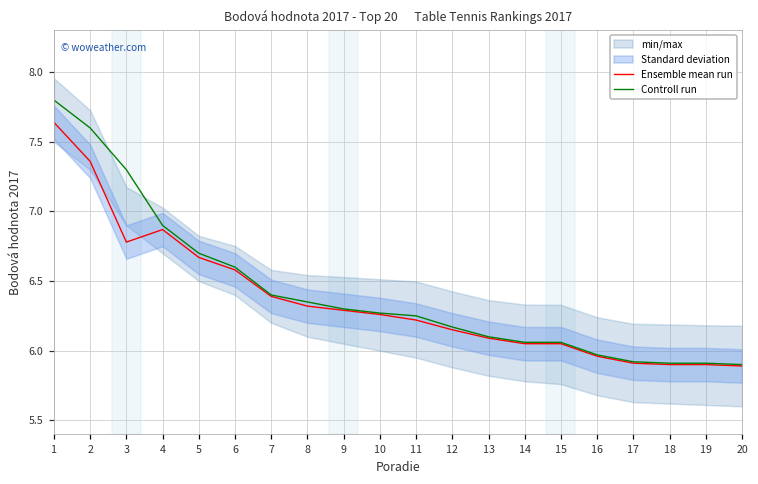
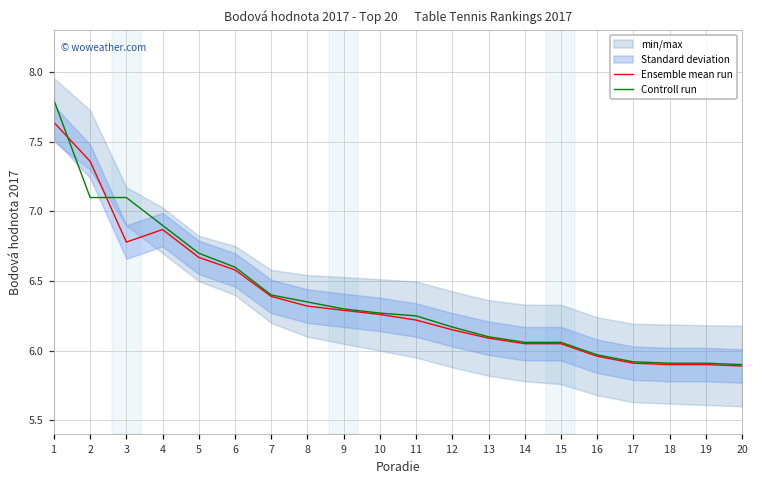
Controll run, 2: 7.6 -> 7.1
Controll run, 3: 7.3 -> 7.1
